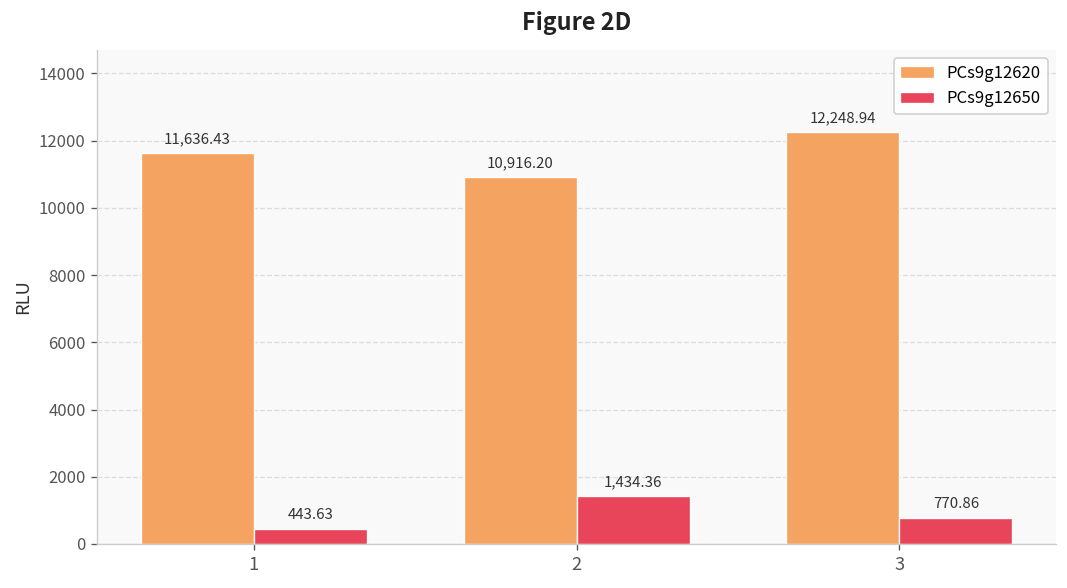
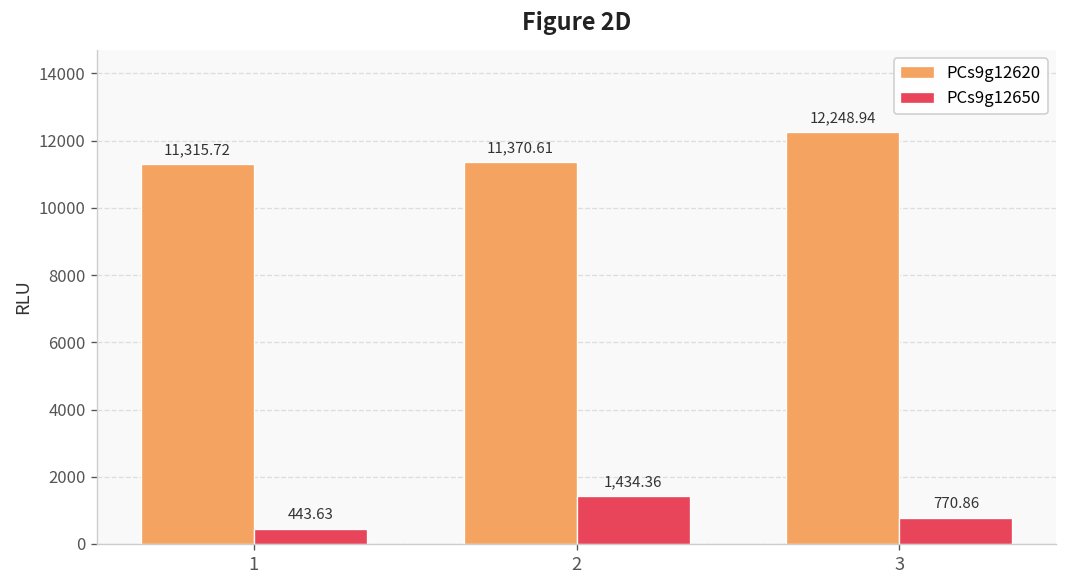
PCs9g12620, 1: 11,636.43 -> 11,315.72
PCs9g12620, 2: 10,916.20 -> 11,370.61
